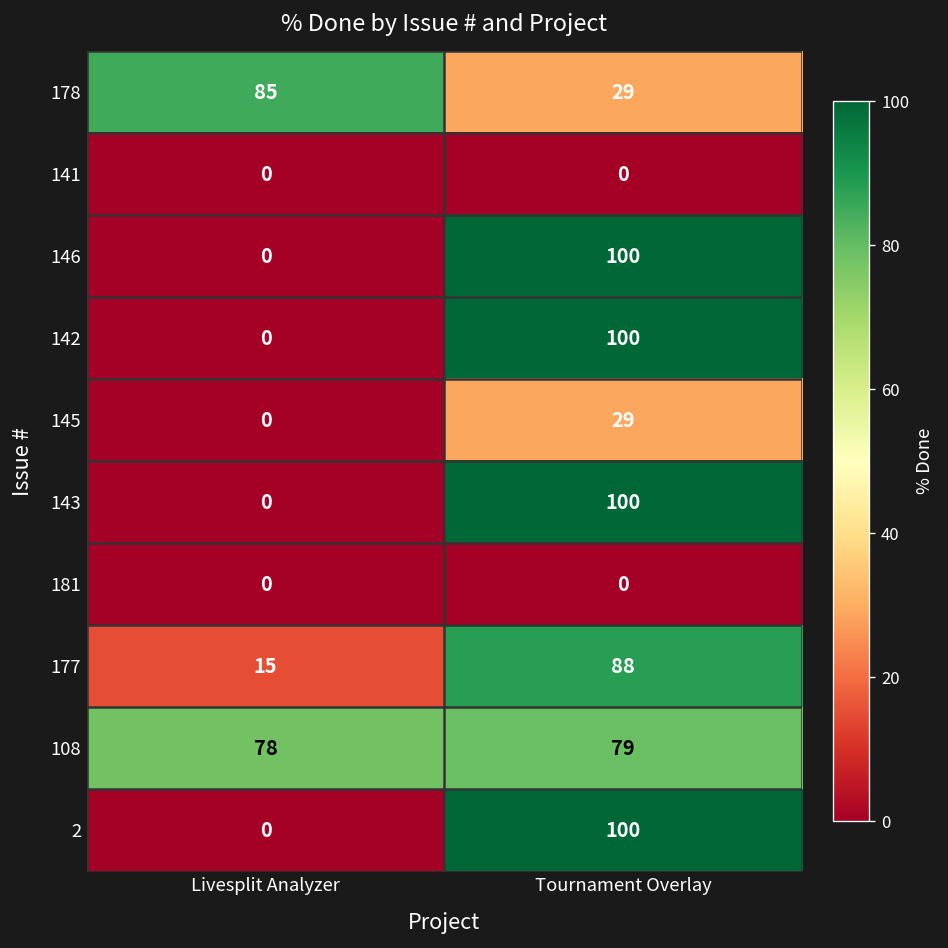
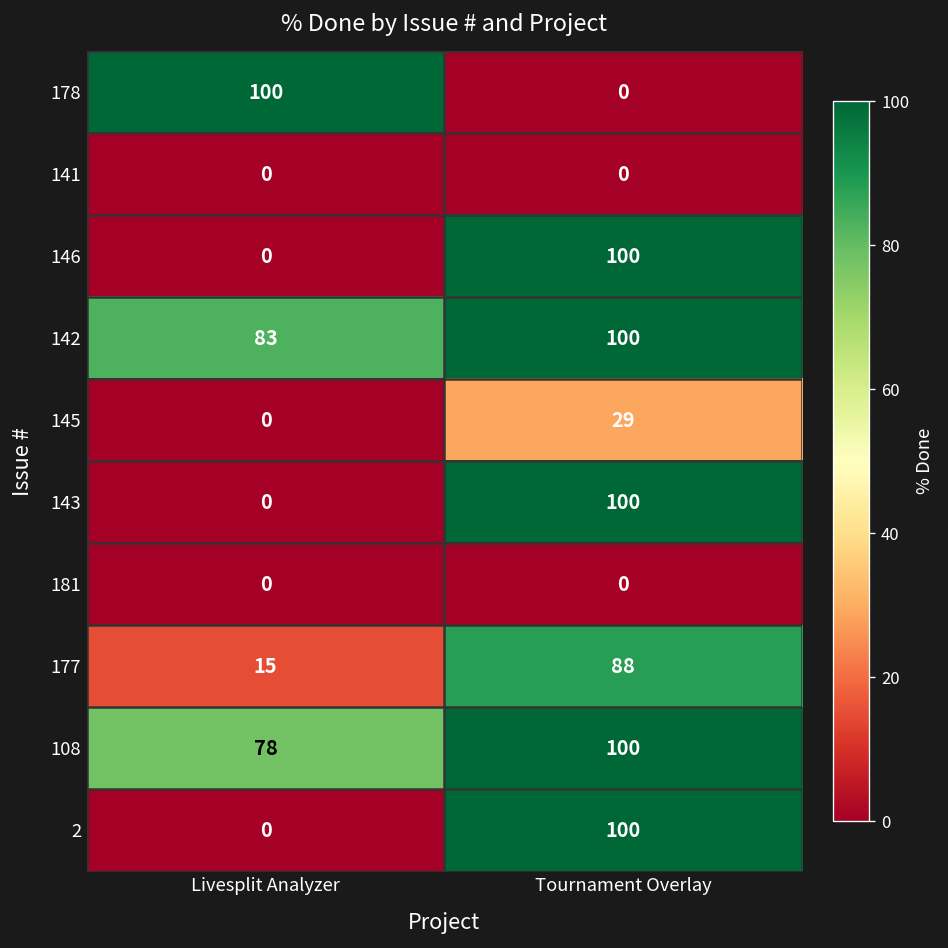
178, Livesplit Analyzer: 85 -> 100
178, Tournament Overlay: 29 -> 0
142, Livesplit Analyzer: 0 -> 83
108, Tournament Overlay: 79 -> 100
